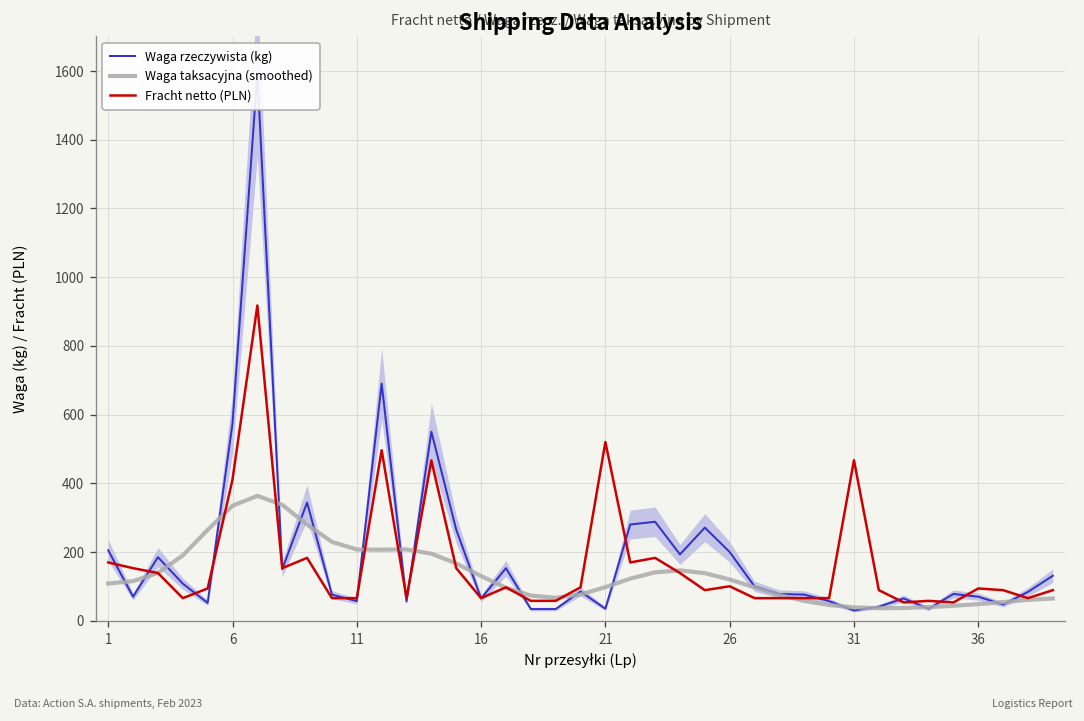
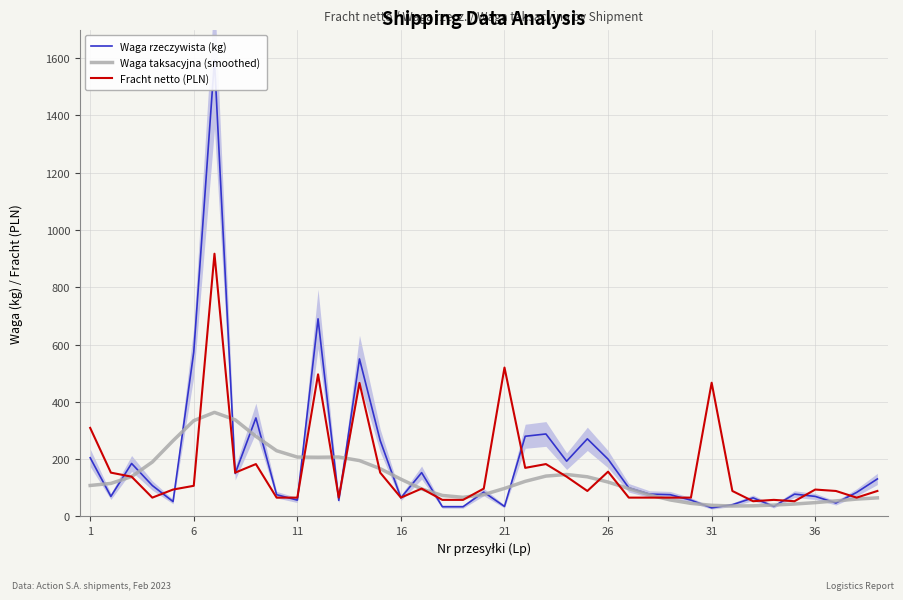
Fracht netto (PLN), 1: 170 -> 310
Fracht netto (PLN), 6: 410 -> 110
Fracht netto (PLN), 26: 100 -> 160
